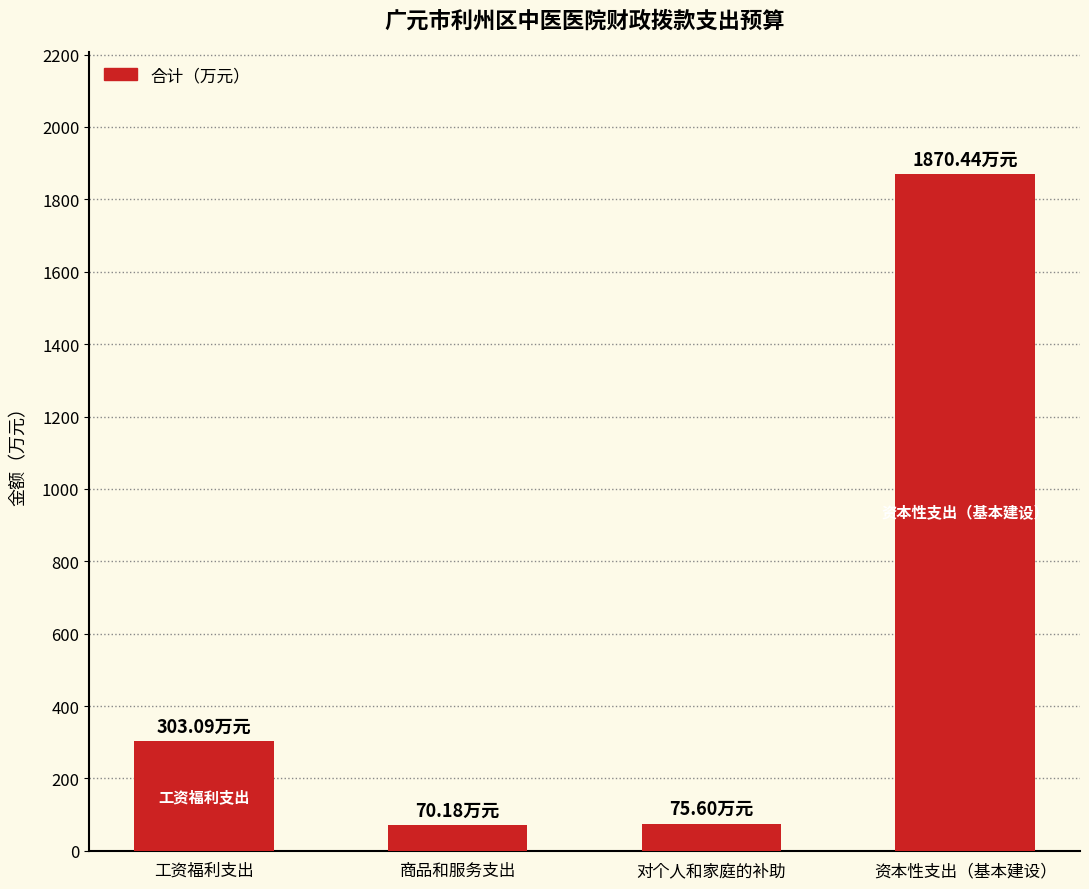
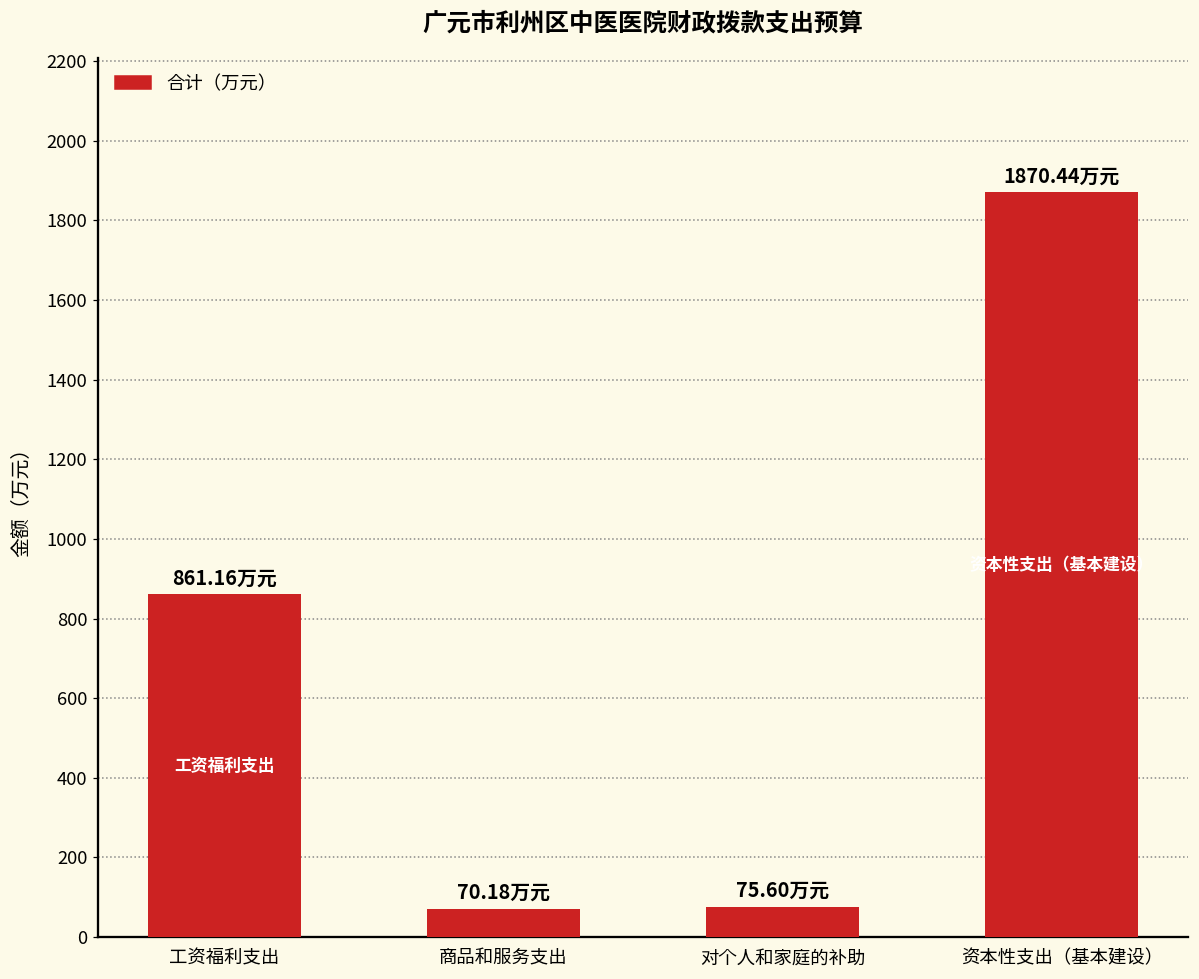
工资福利支出: 303.09 -> 861.16
